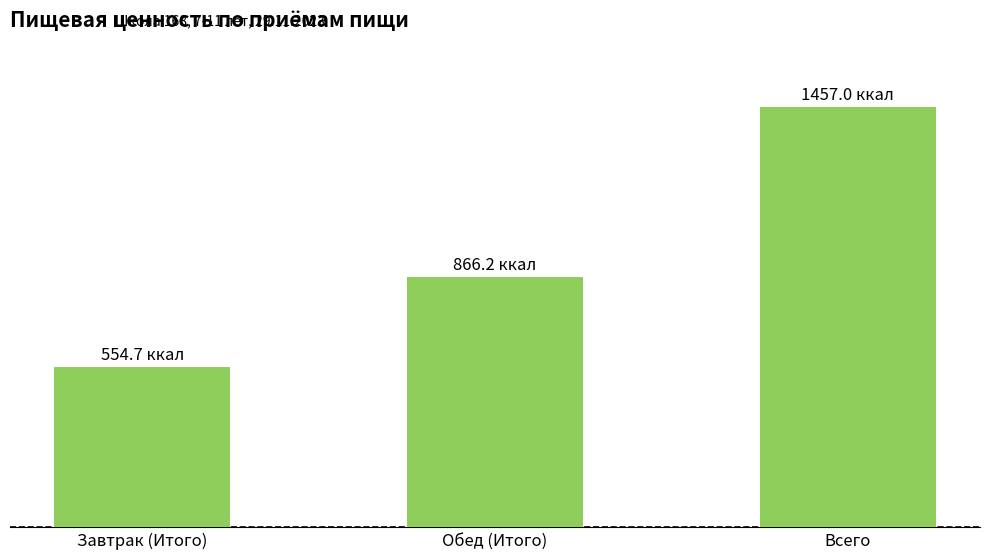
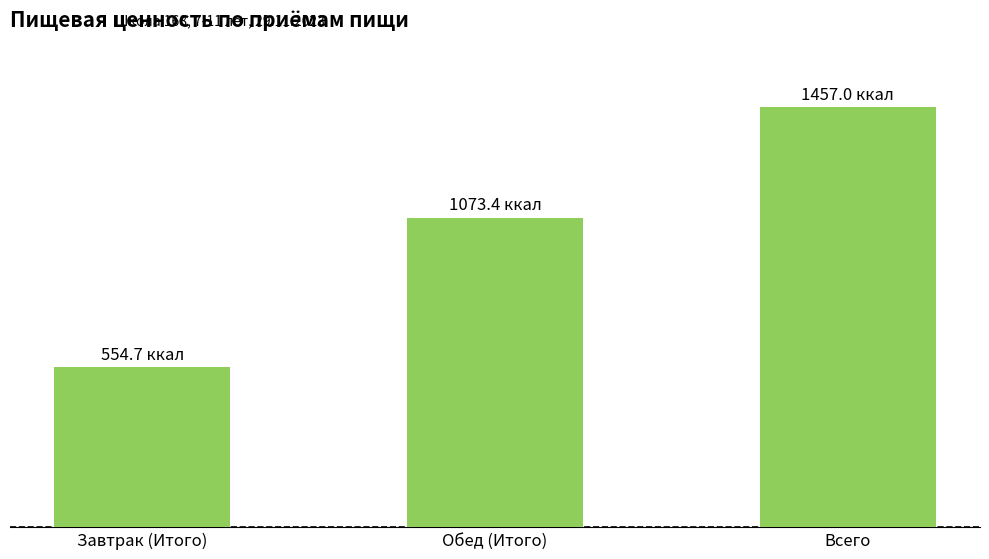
Обед (Итого): 866.2 -> 1073.4
